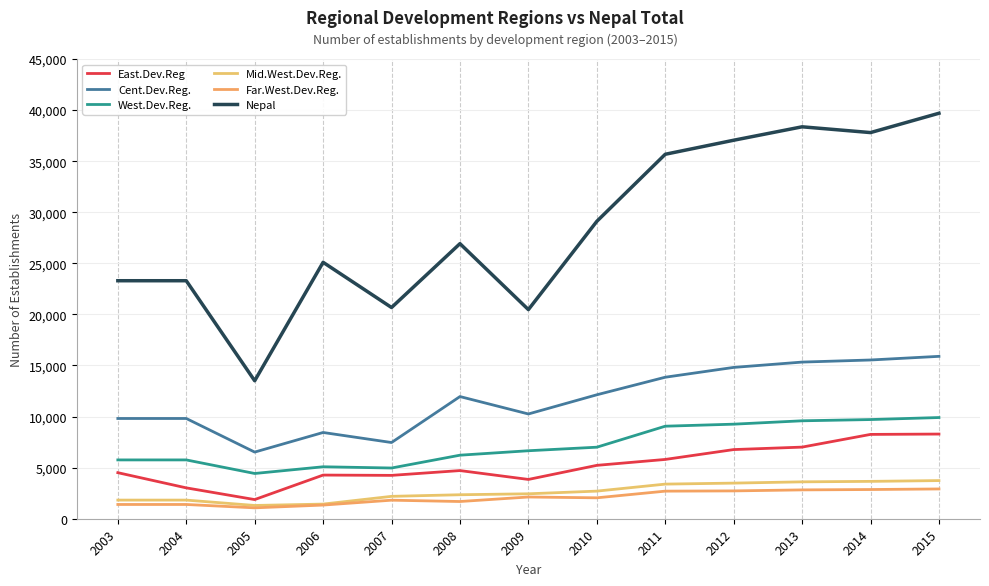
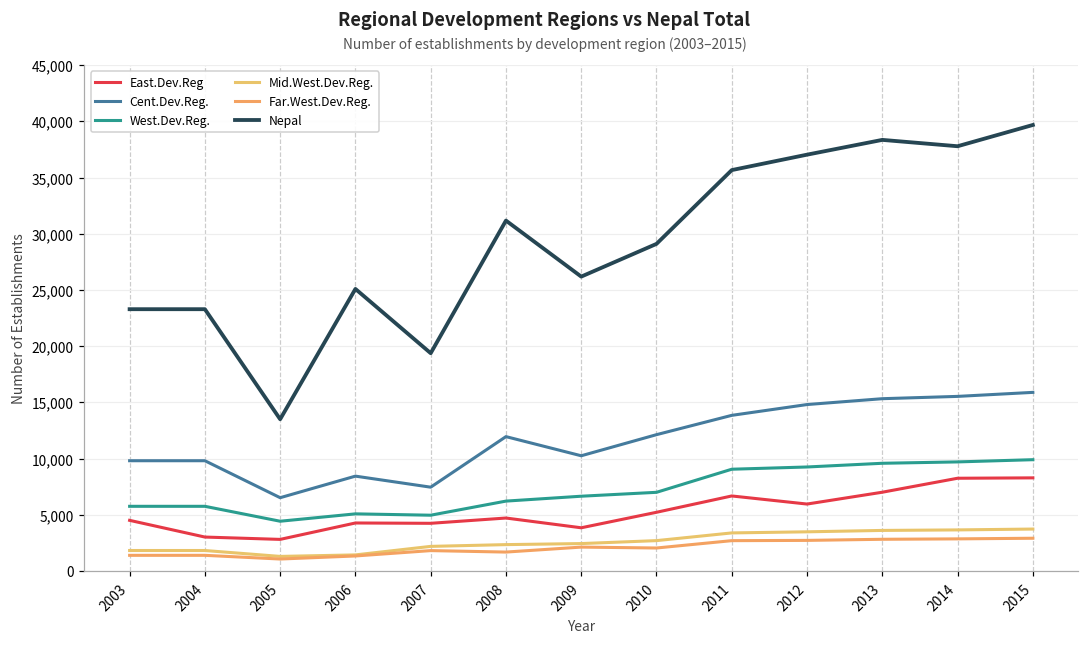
East.Dev.Reg, 2005: 1,900 -> 2,800
Nepal, 2007: 20,700 -> 19,400
Nepal, 2008: 26,900 -> 31,200
Nepal, 2009: 20,500 -> 26,200
East.Dev.Reg, 2011: 5,800 -> 6,700
East.Dev.Reg, 2012: 6,800 -> 6,000
